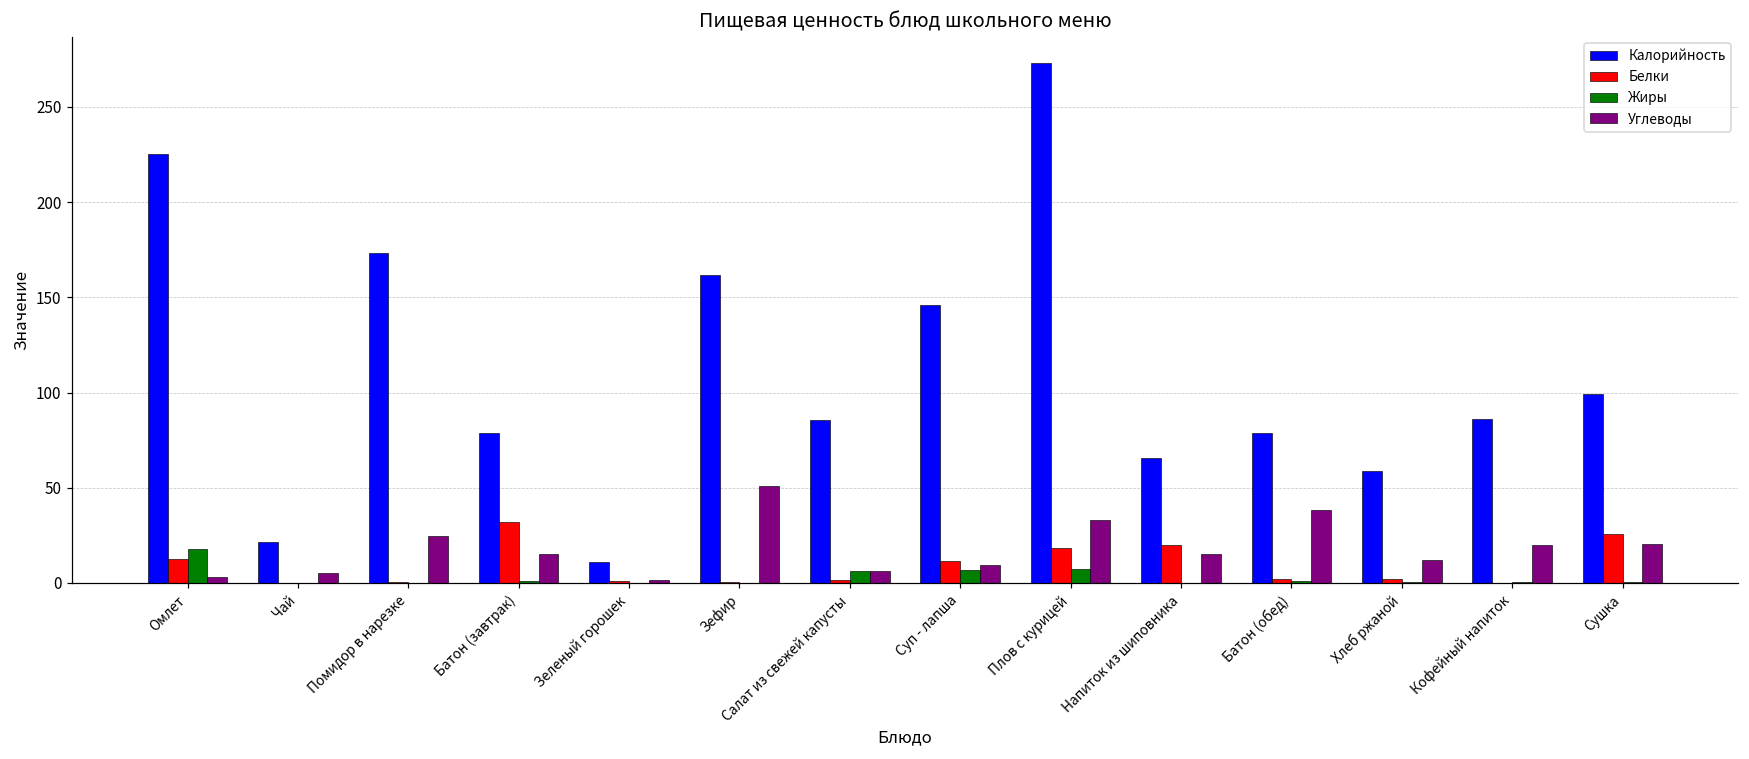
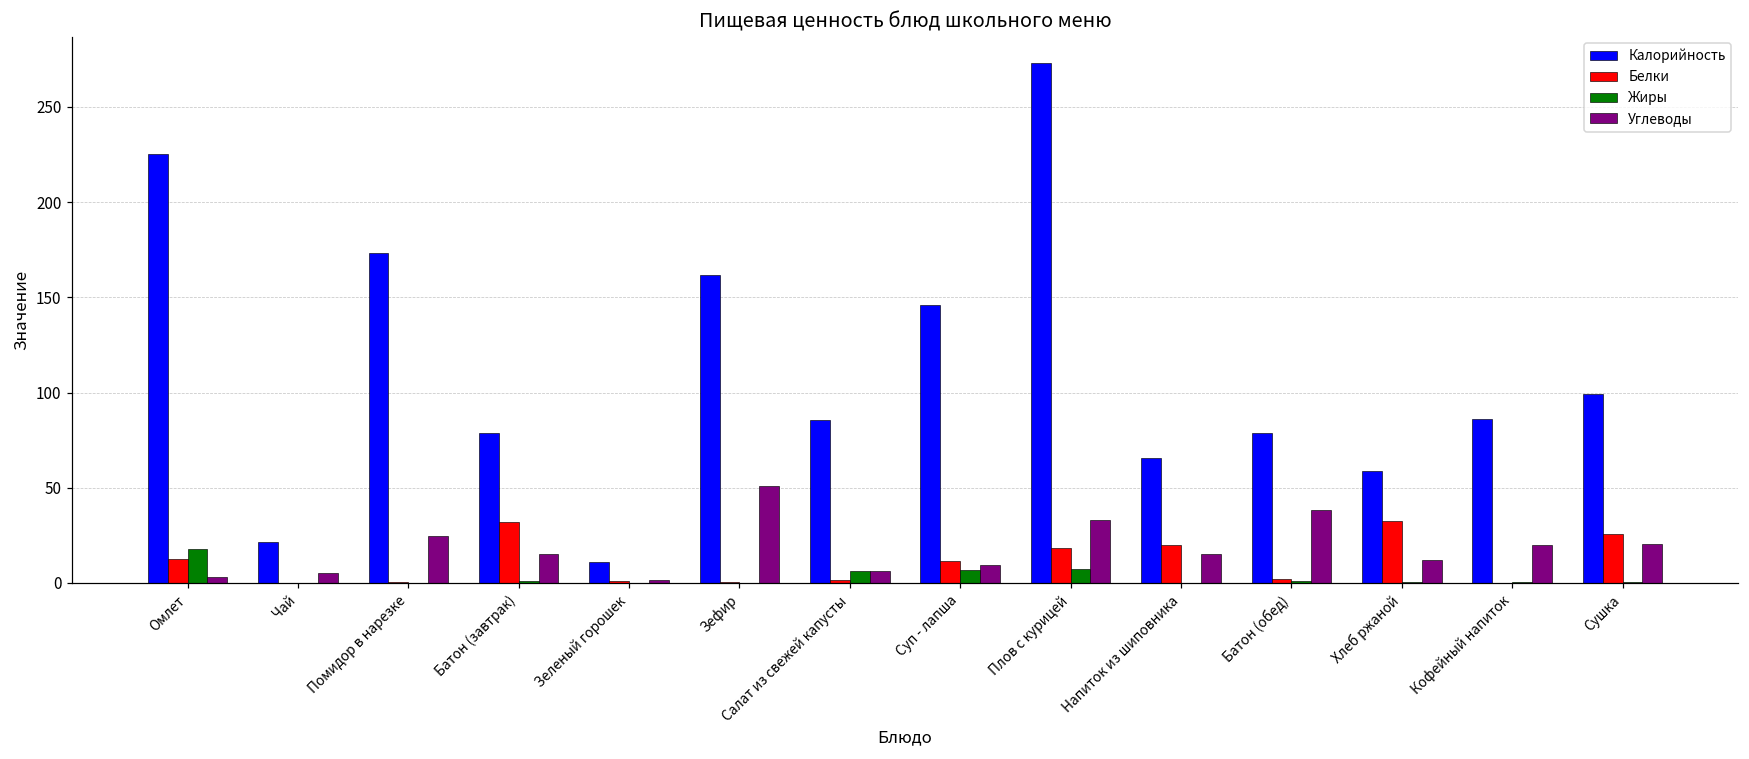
Белки, Хлеб ржаной: 2 -> 33
